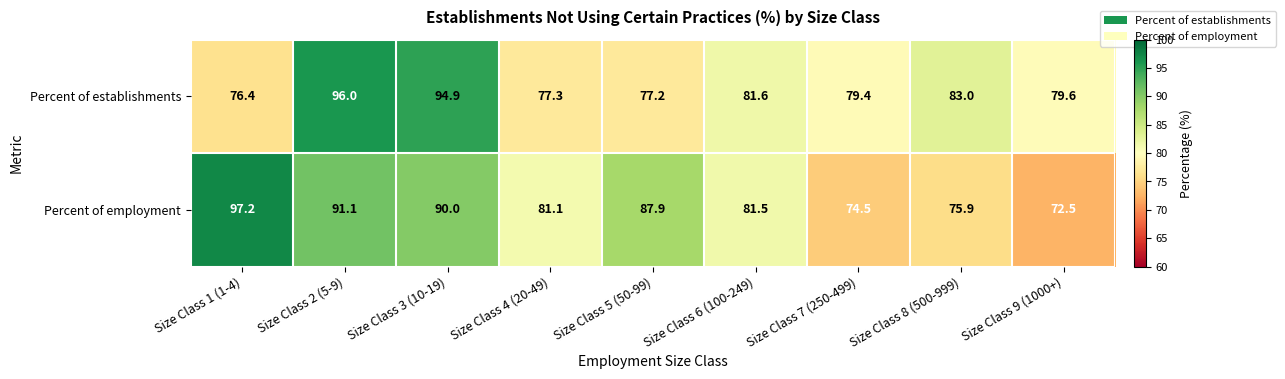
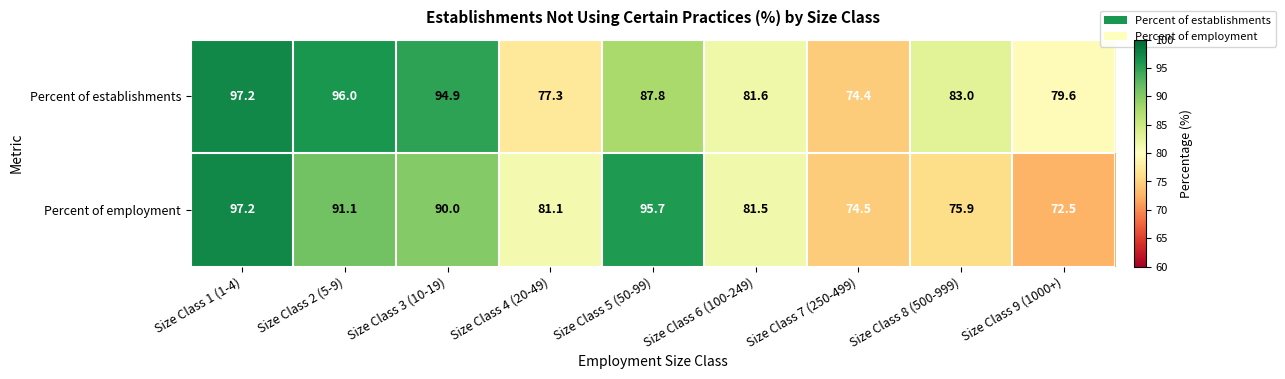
Percent of establishments, Size Class 1 (1-4): 76.4 -> 97.2
Percent of establishments, Size Class 5 (50-99): 77.2 -> 87.8
Percent of establishments, Size Class 7 (250-499): 79.4 -> 74.4
Percent of employment, Size Class 5 (50-99): 87.9 -> 95.7
